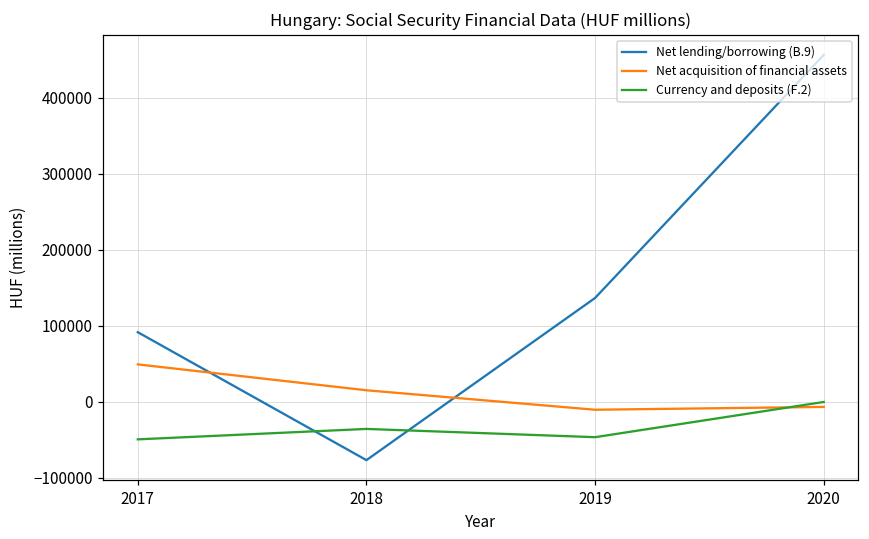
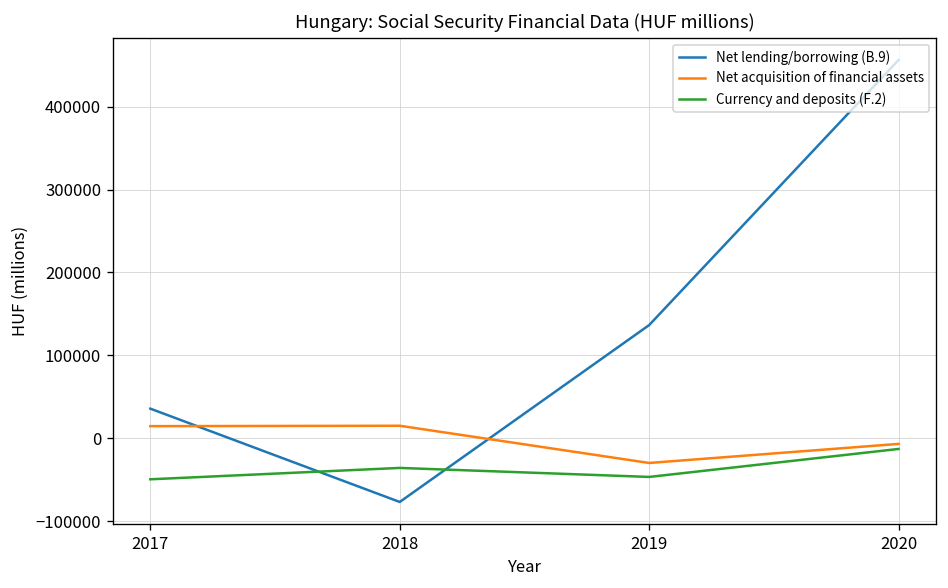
Net lending/borrowing (B.9), 2017: 90000 -> 40000
Net acquisition of financial assets, 2017: 50000 -> 10000
Net acquisition of financial assets, 2019: -10000 -> -30000
Currency and deposits (F.2), 2020: 0 -> -10000
